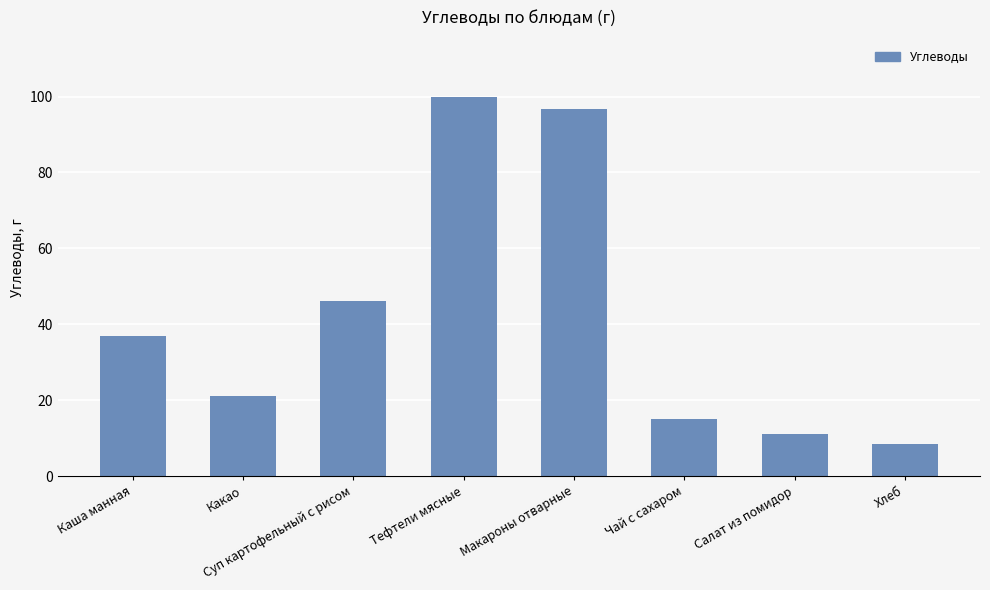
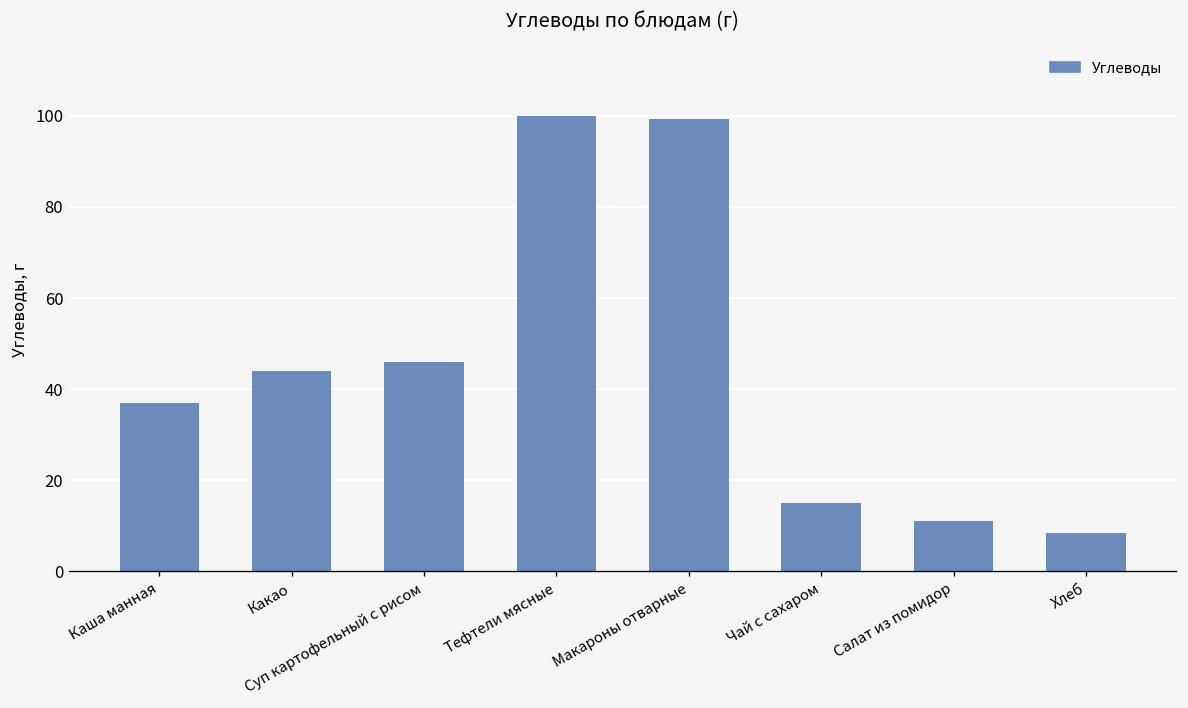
Какао: 21 -> 44
Макароны отварные: 97 -> 99
